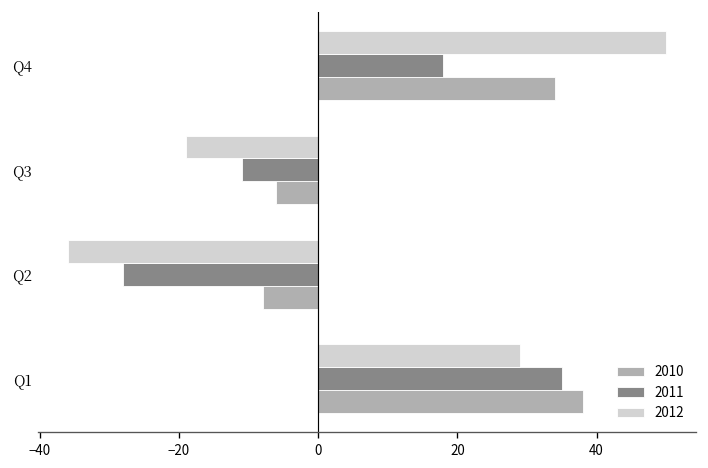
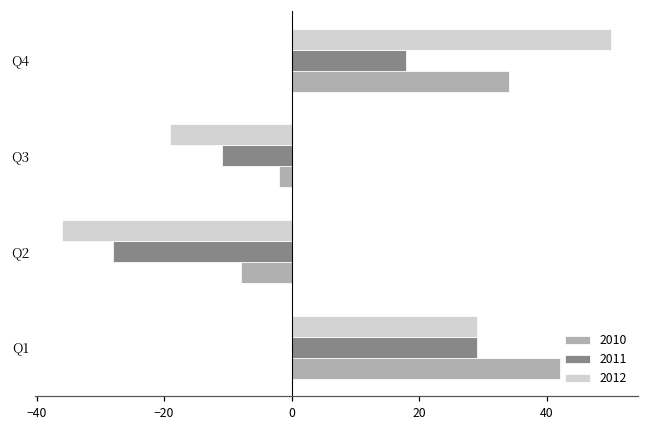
2010, Q3: -6 -> -2
2011, Q1: 35 -> 29
2010, Q1: 38 -> 42
